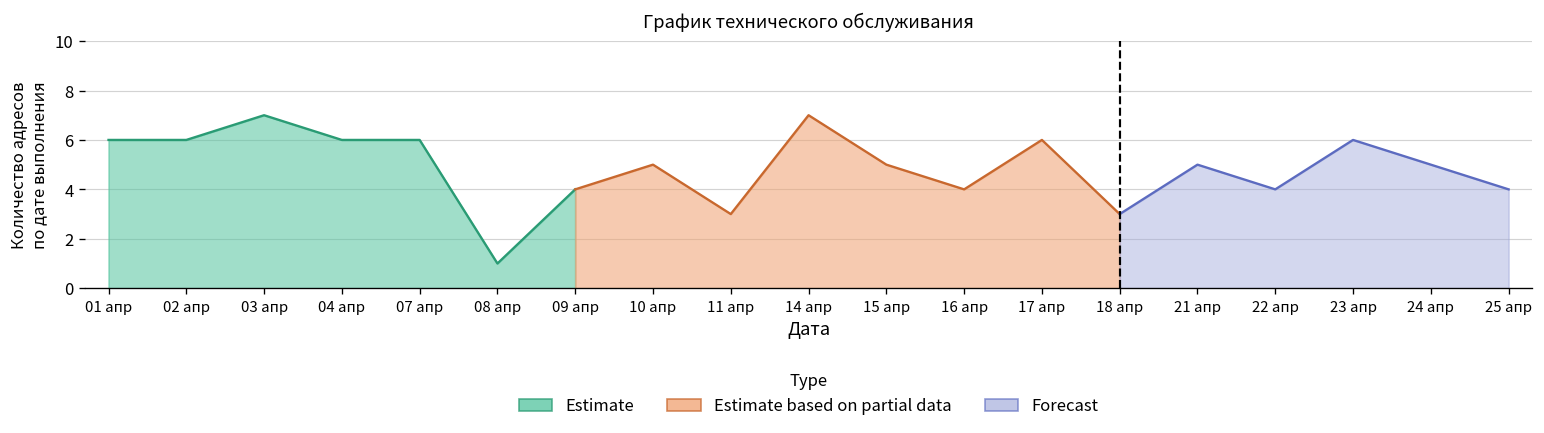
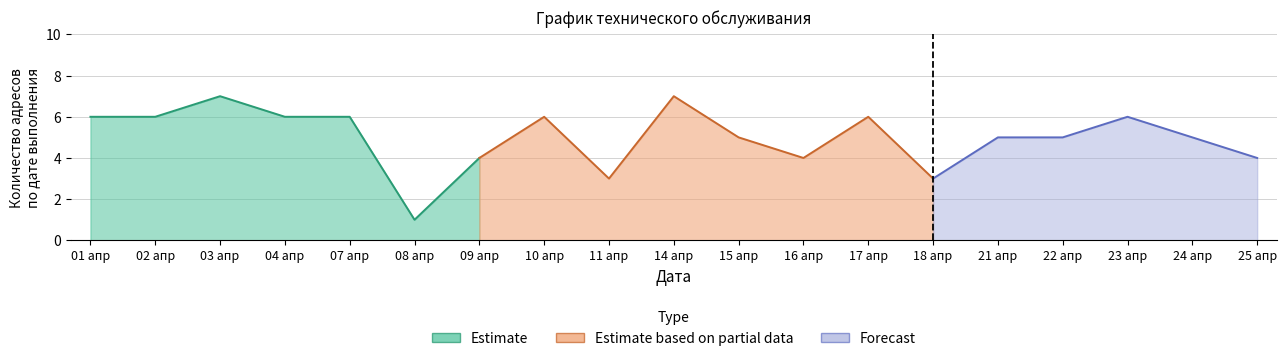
Estimate based on partial data, 10 апр: 5 -> 6
Forecast, 22 апр: 4 -> 5
